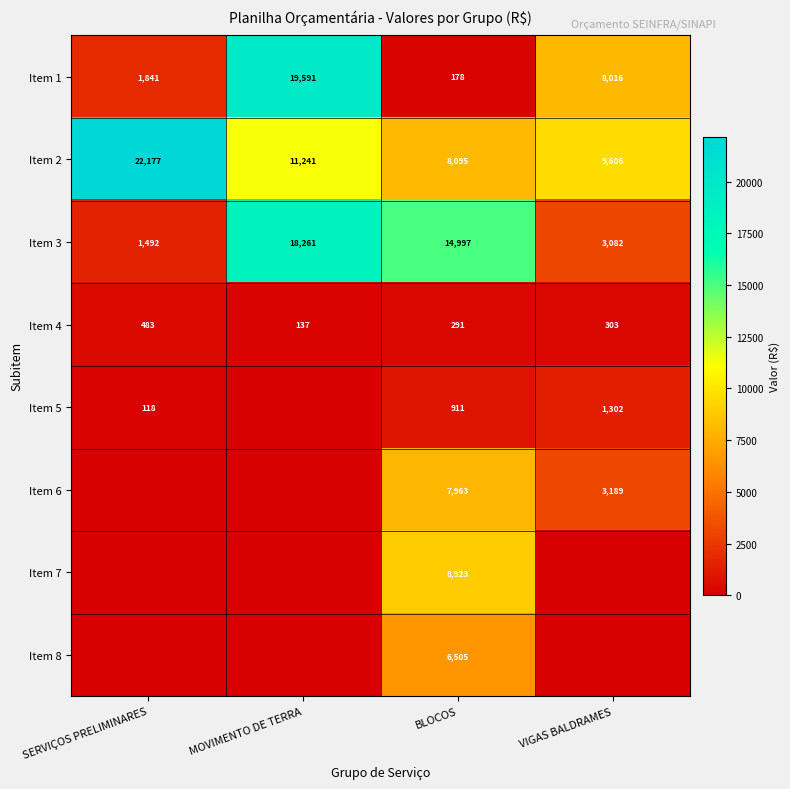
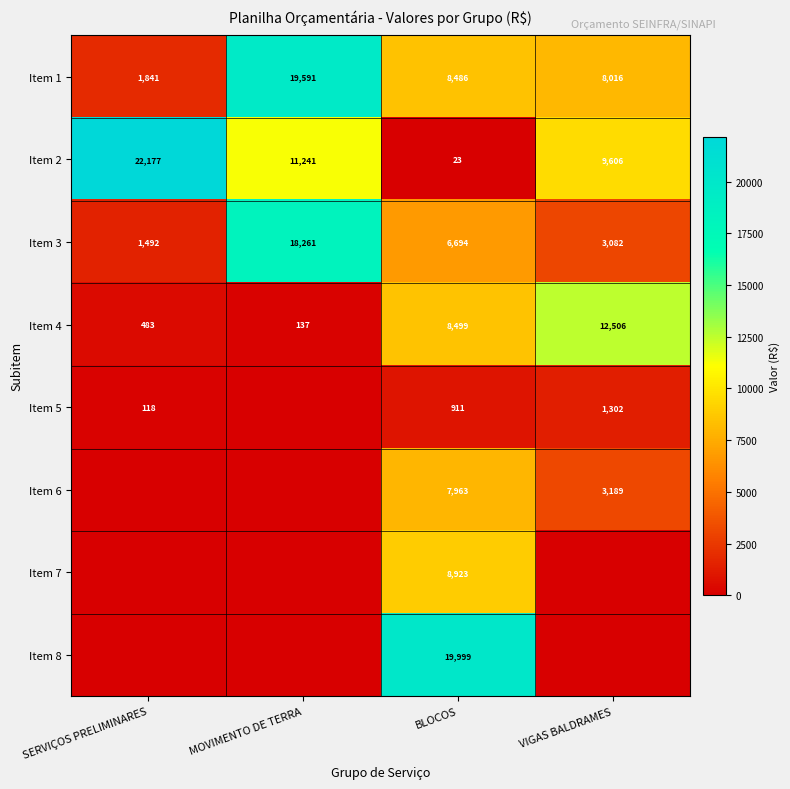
Item 1, BLOCOS: 178 -> 8,486
Item 2, BLOCOS: 8,095 -> 23
Item 3, BLOCOS: 14,997 -> 6,694
Item 4, BLOCOS: 291 -> 8,499
Item 4, VIGAS BALDRAMES: 303 -> 12,506
Item 8, BLOCOS: 6,505 -> 19,999
